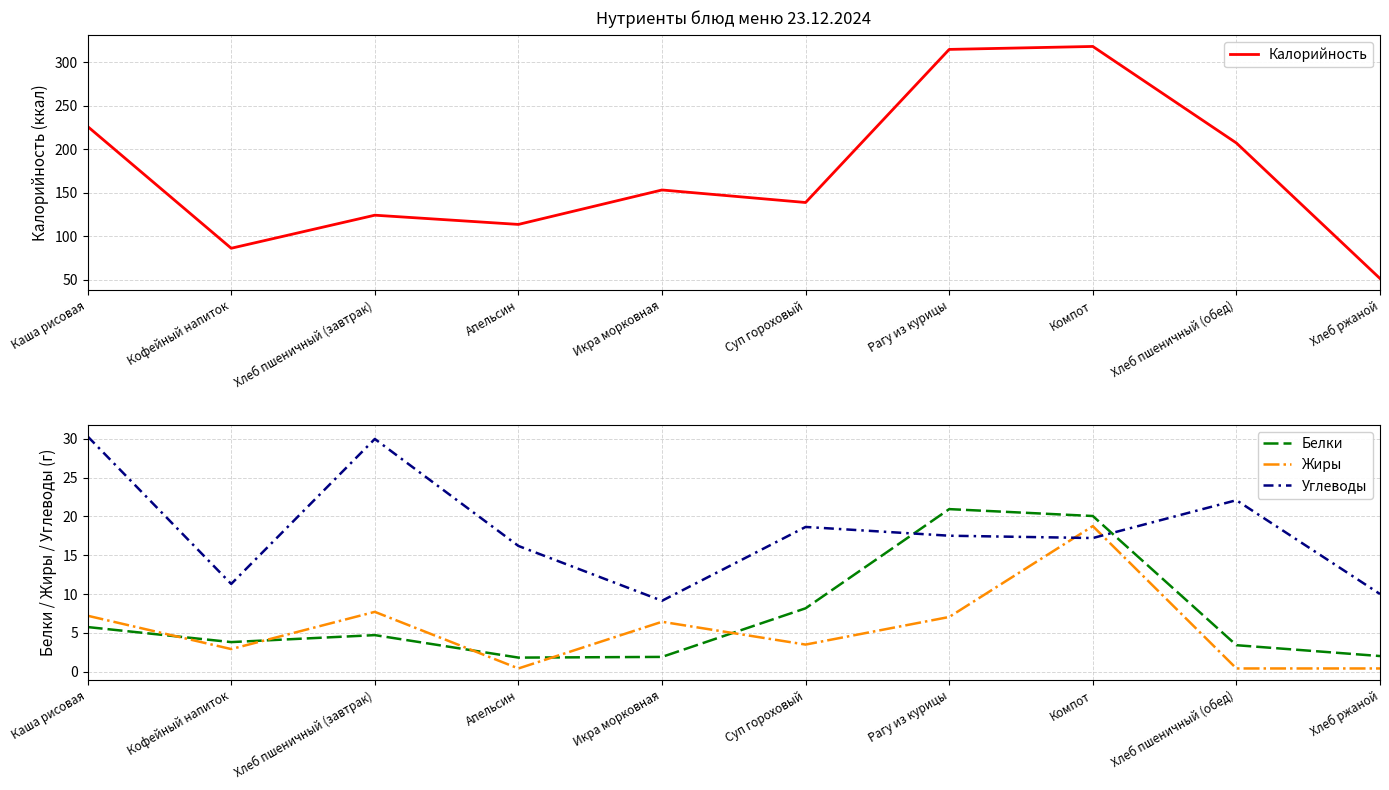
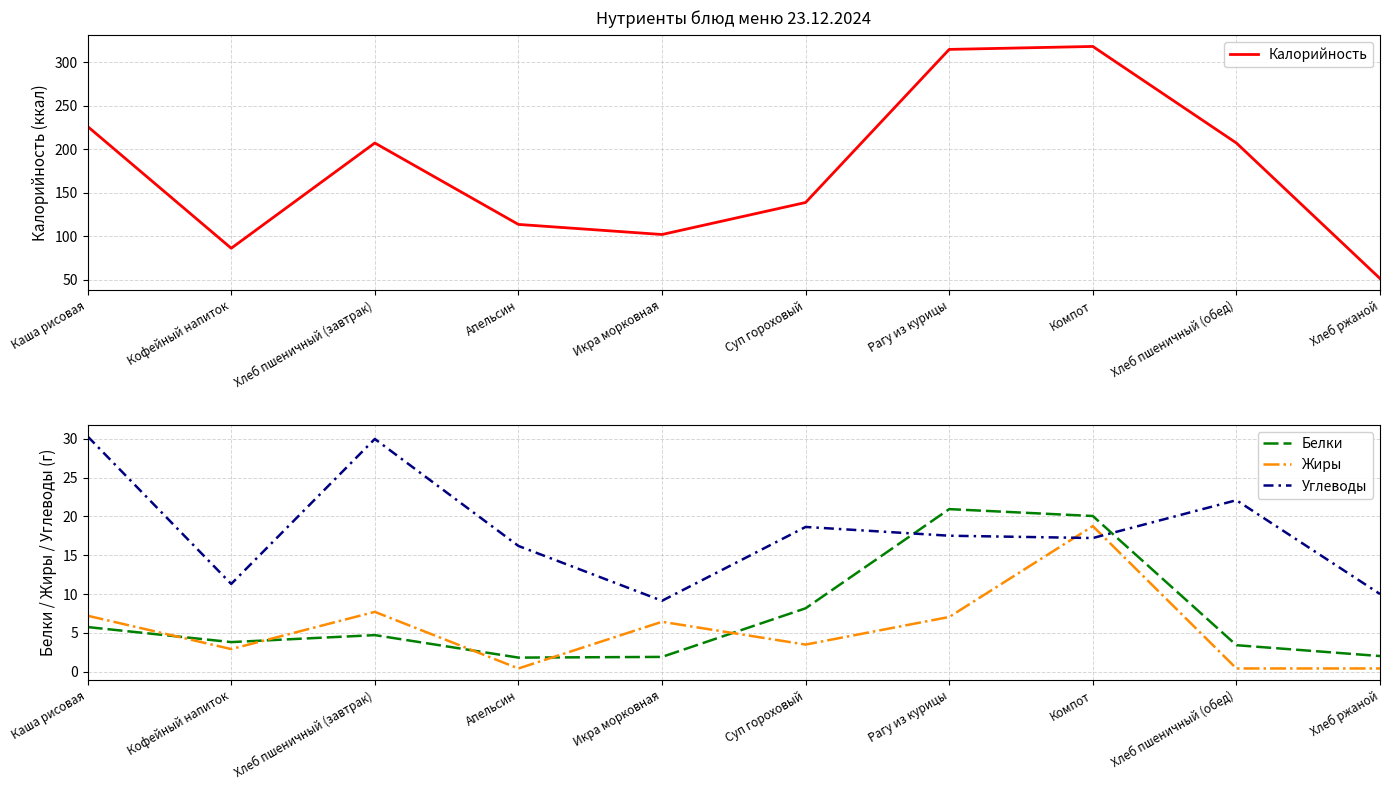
Нутриенты блюд меню 23.12.2024, Хлеб пшеничный (завтрак): 120 -> 210
Нутриенты блюд меню 23.12.2024, Икра морковная: 150 -> 100
